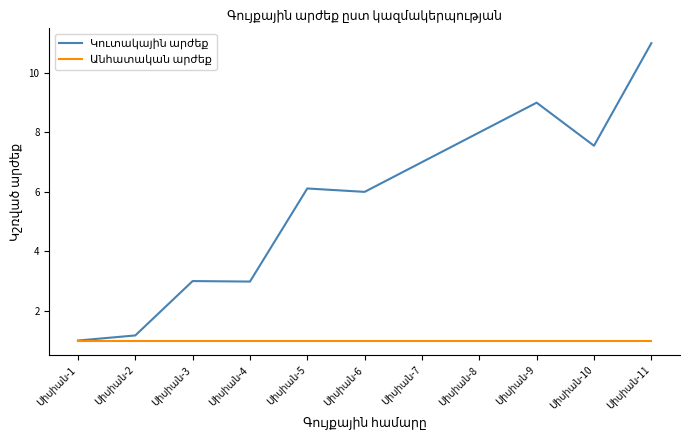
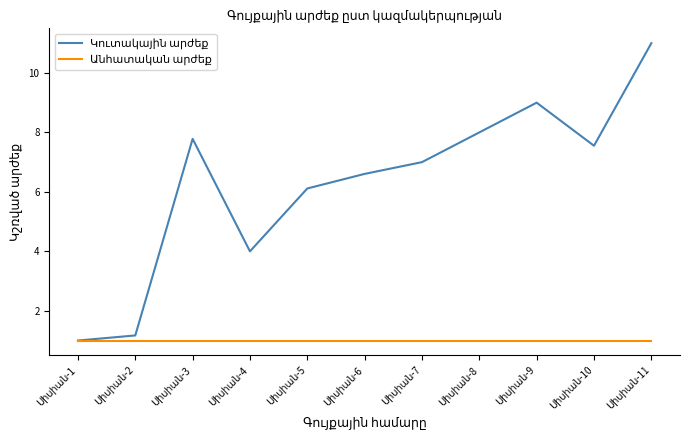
Կուտակային արժեք, Սիսիան-3: 3.0 -> 7.8
Կուտակային արժեք, Սիսիան-4: 3.0 -> 4.0
Կուտակային արժեք, Սիսիան-6: 6.0 -> 6.6
